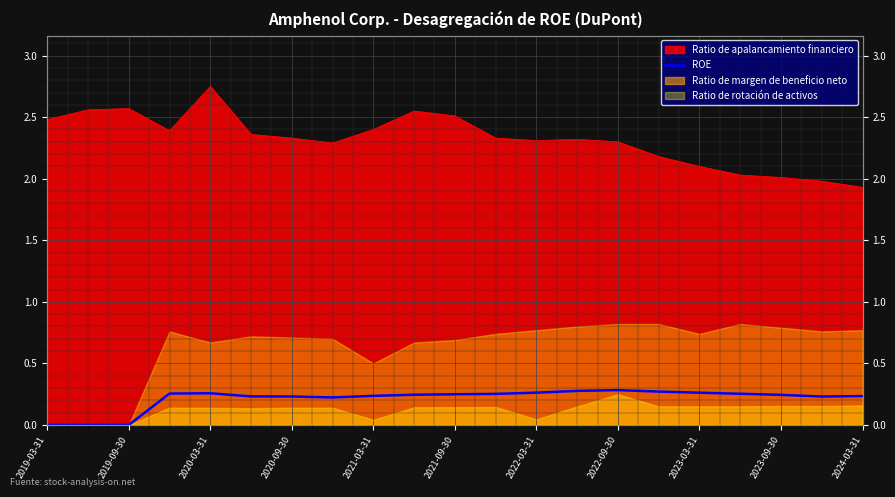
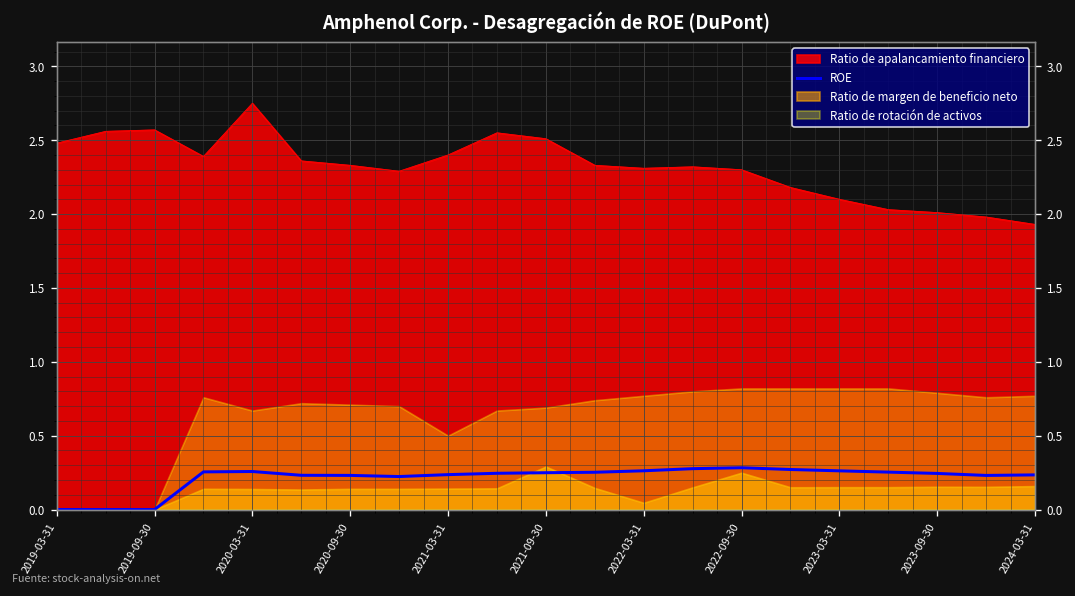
Ratio de margen de beneficio neto, 2021-03-31: 0.04 -> 0.14
Ratio de margen de beneficio neto, 2021-09-30: 0.14 -> 0.29
Ratio de rotación de activos, 2023-03-31: 0.74 -> 0.82
